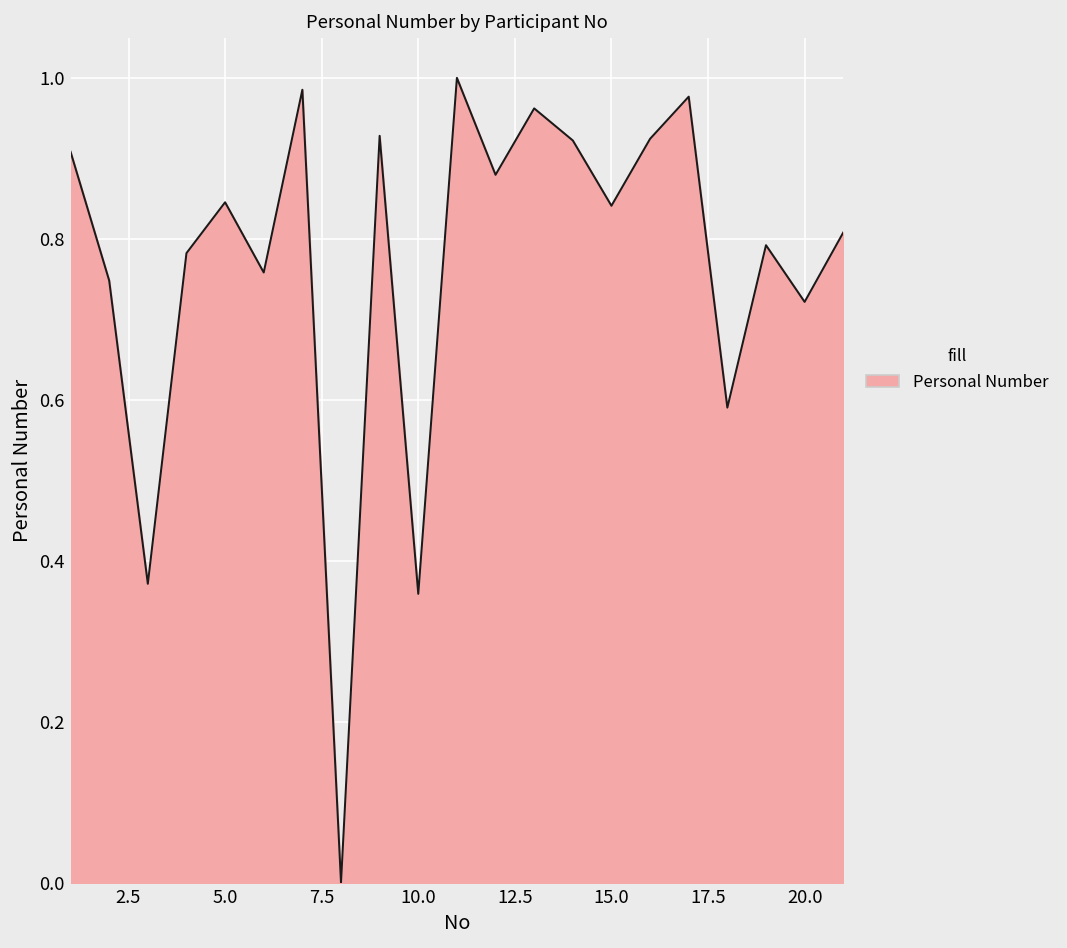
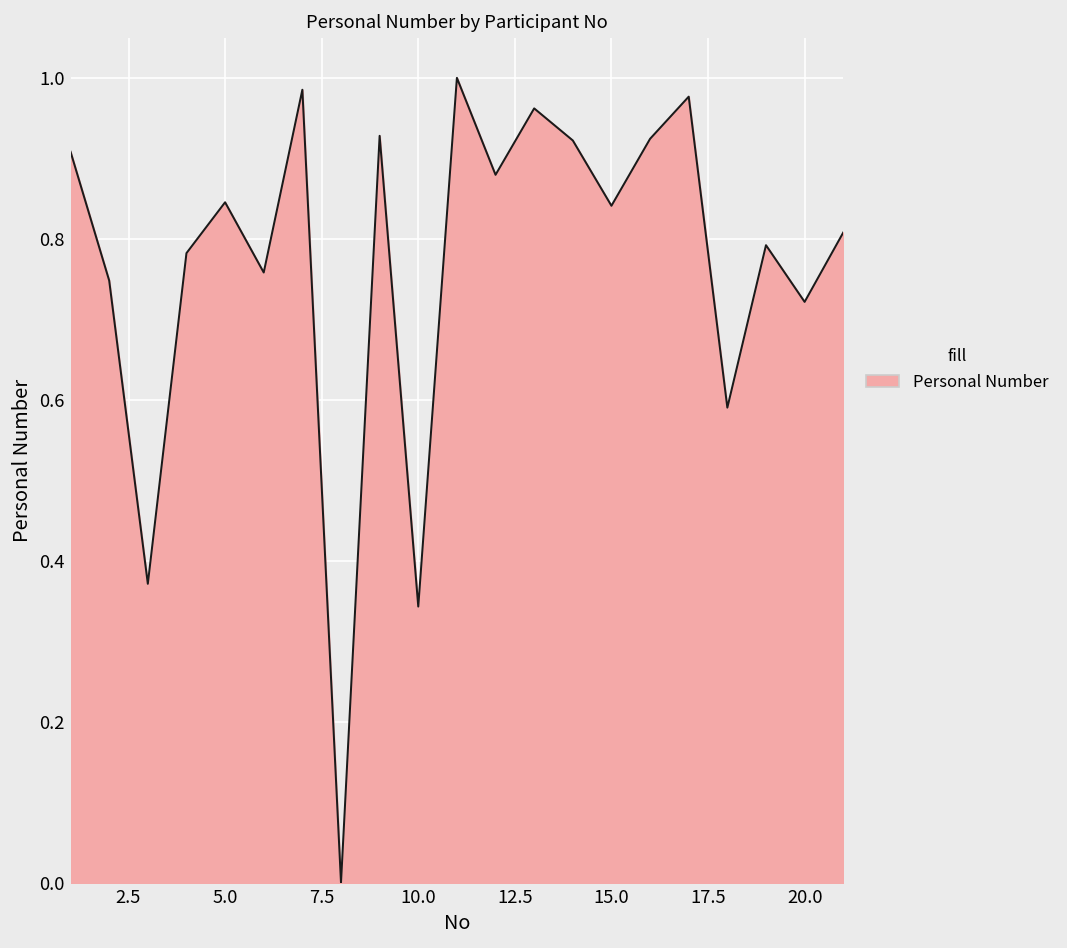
10.0: 0.36 -> 0.34
